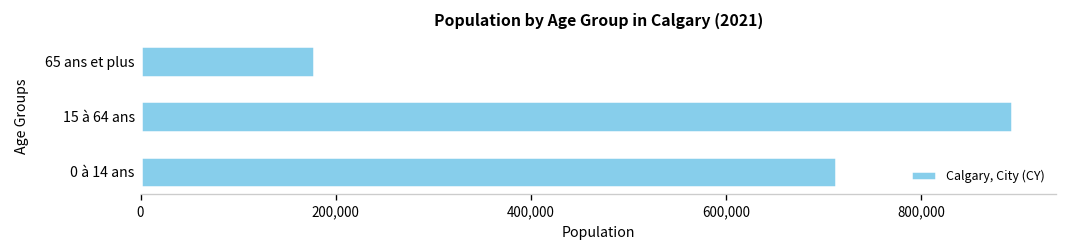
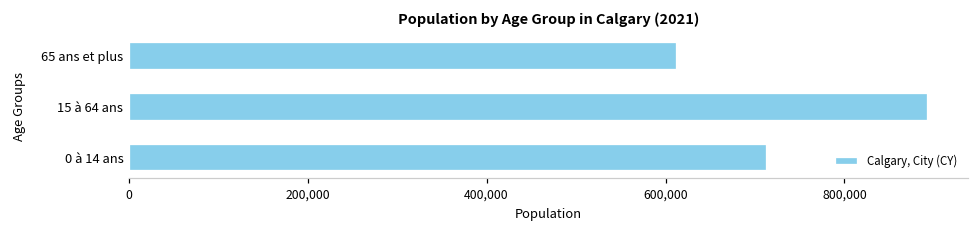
65 ans et plus: 180,000 -> 610,000
